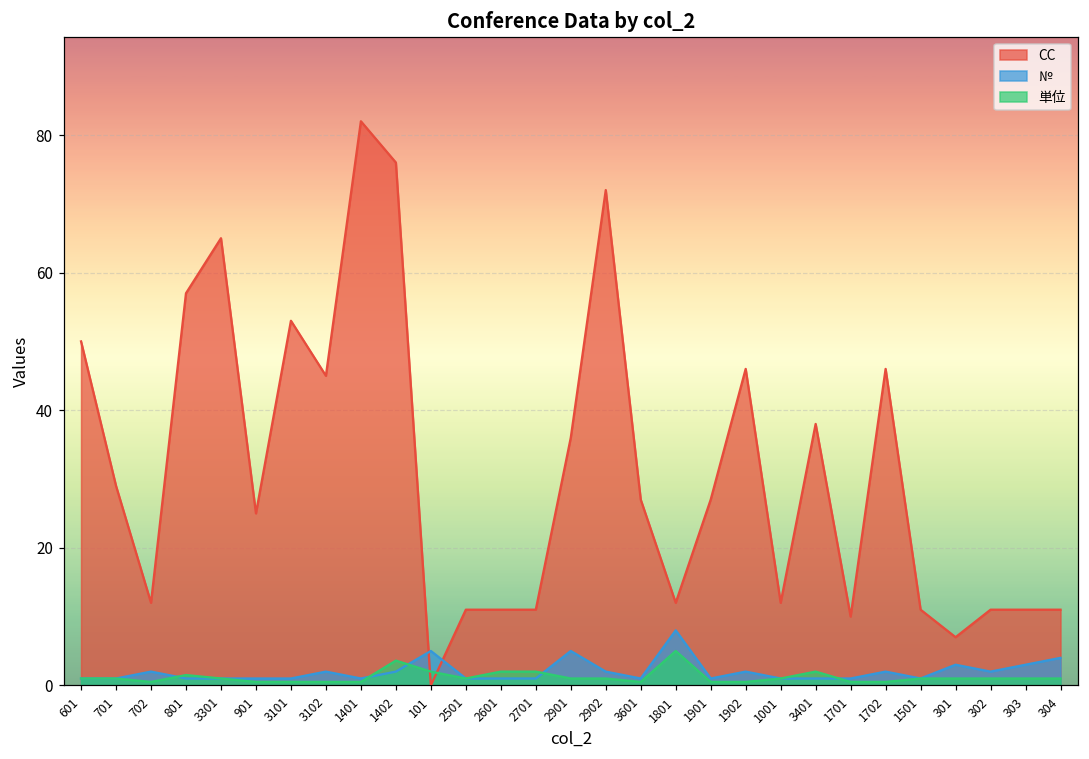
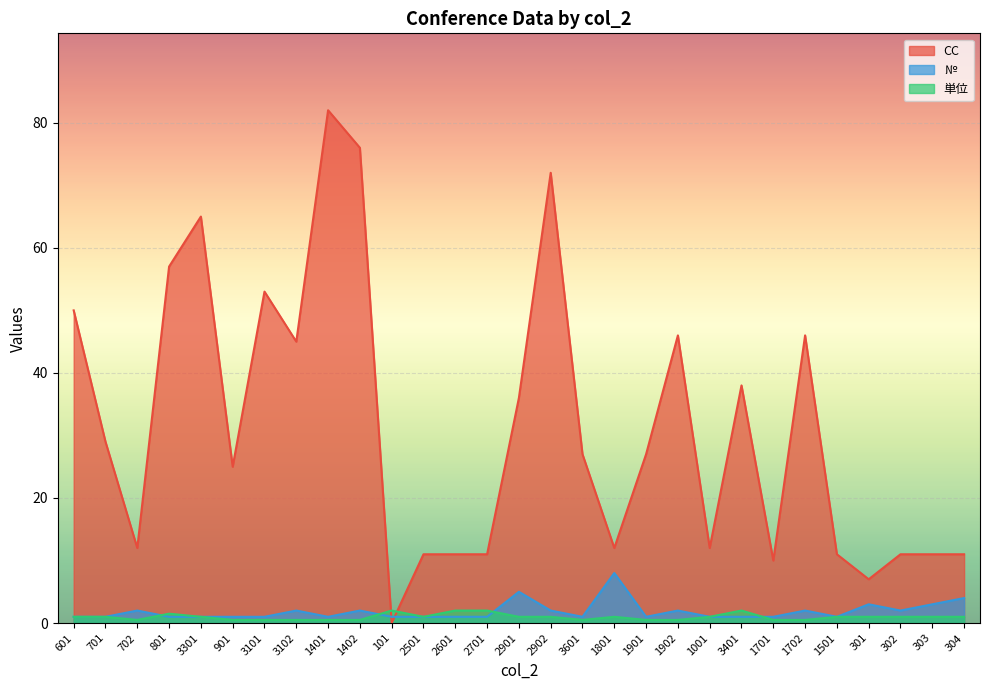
単位, 1402: 4 -> 1
№, 101: 5 -> 1
単位, 1801: 5 -> 1
